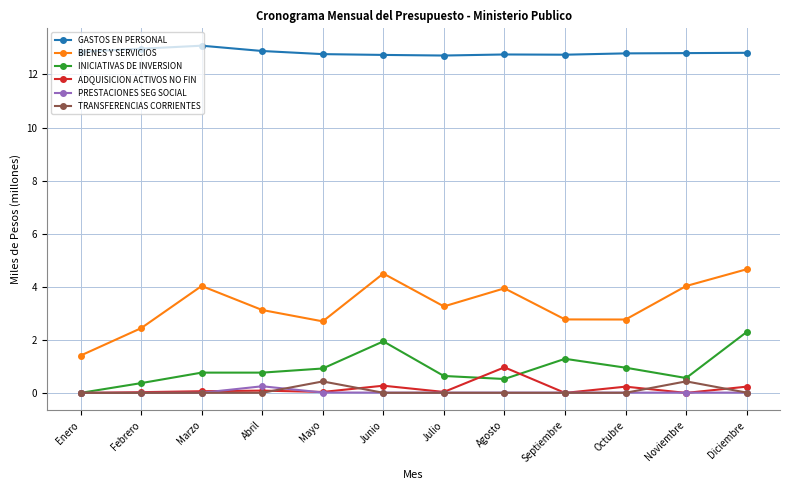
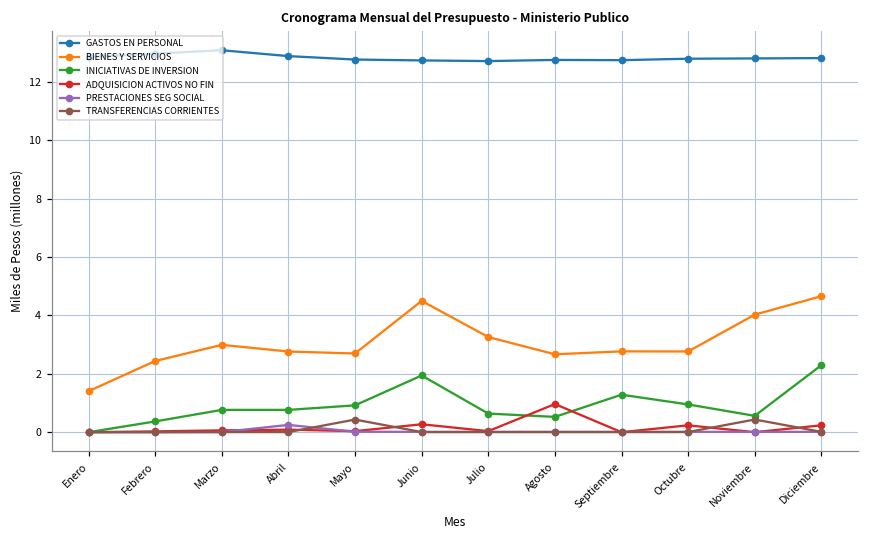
BIENES Y SERVICIOS, Marzo: 4.0 -> 3.0
BIENES Y SERVICIOS, Abril: 3.1 -> 2.8
BIENES Y SERVICIOS, Agosto: 3.9 -> 2.7
